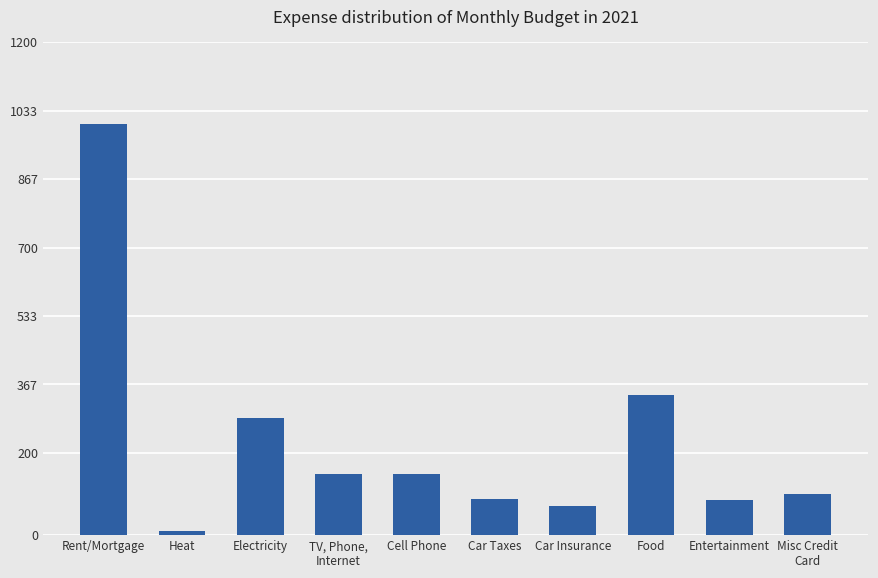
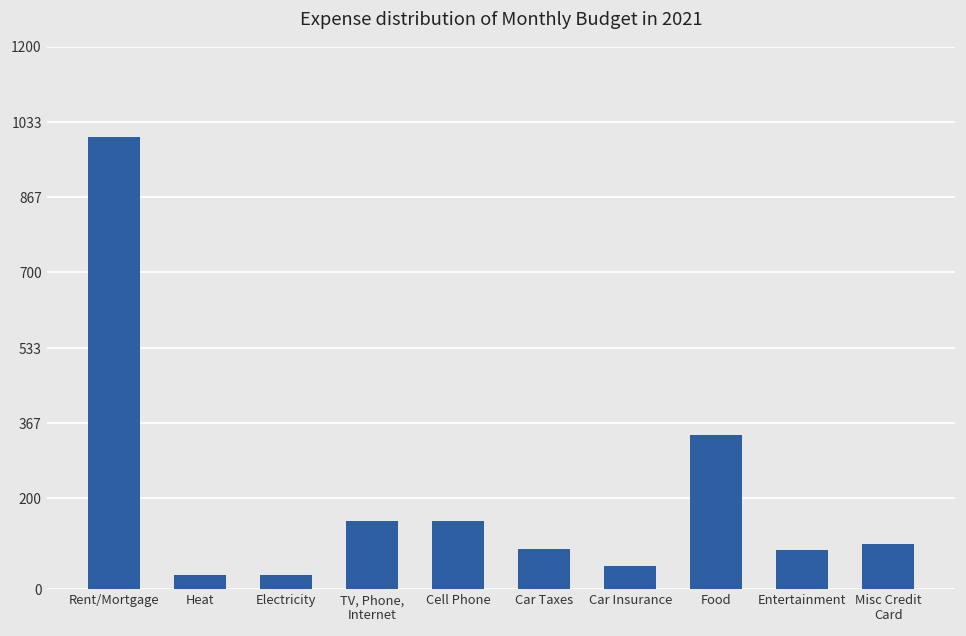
Heat: 10 -> 30
Electricity: 290 -> 30
Car Insurance: 70 -> 50
